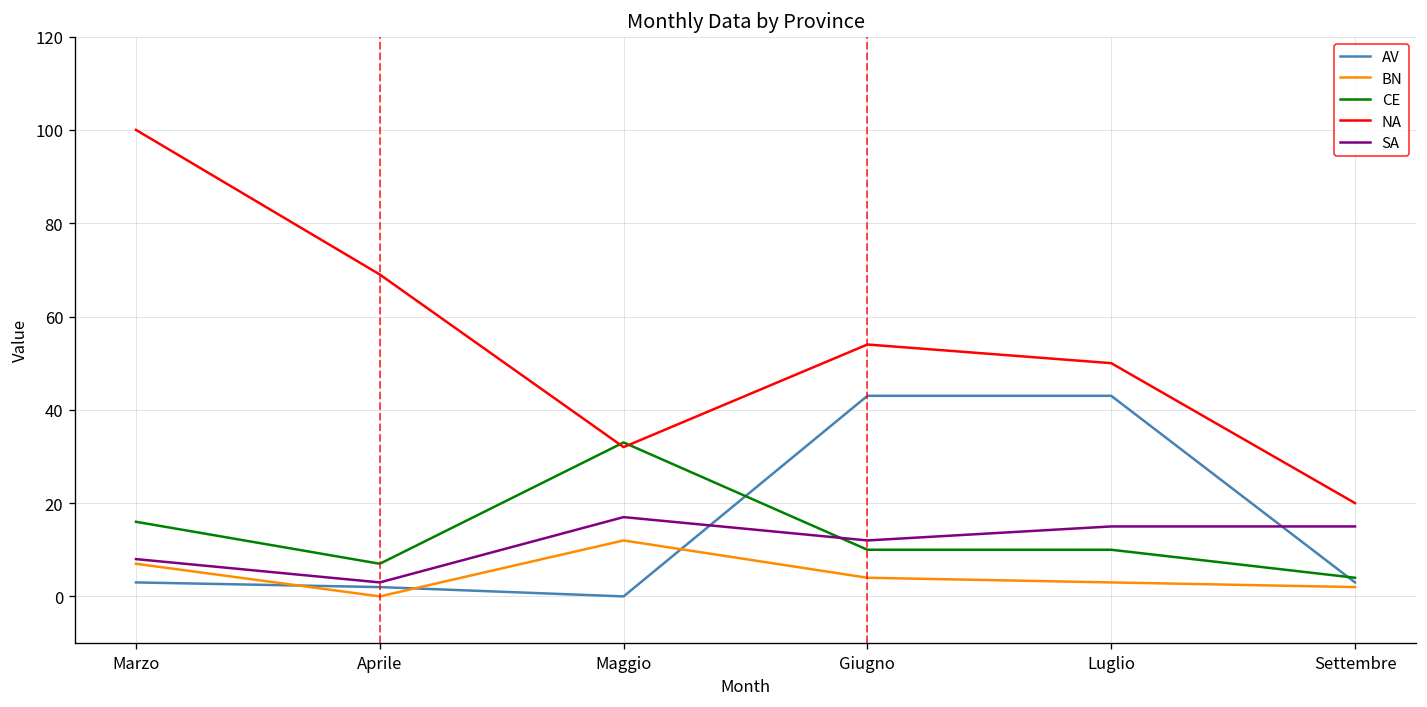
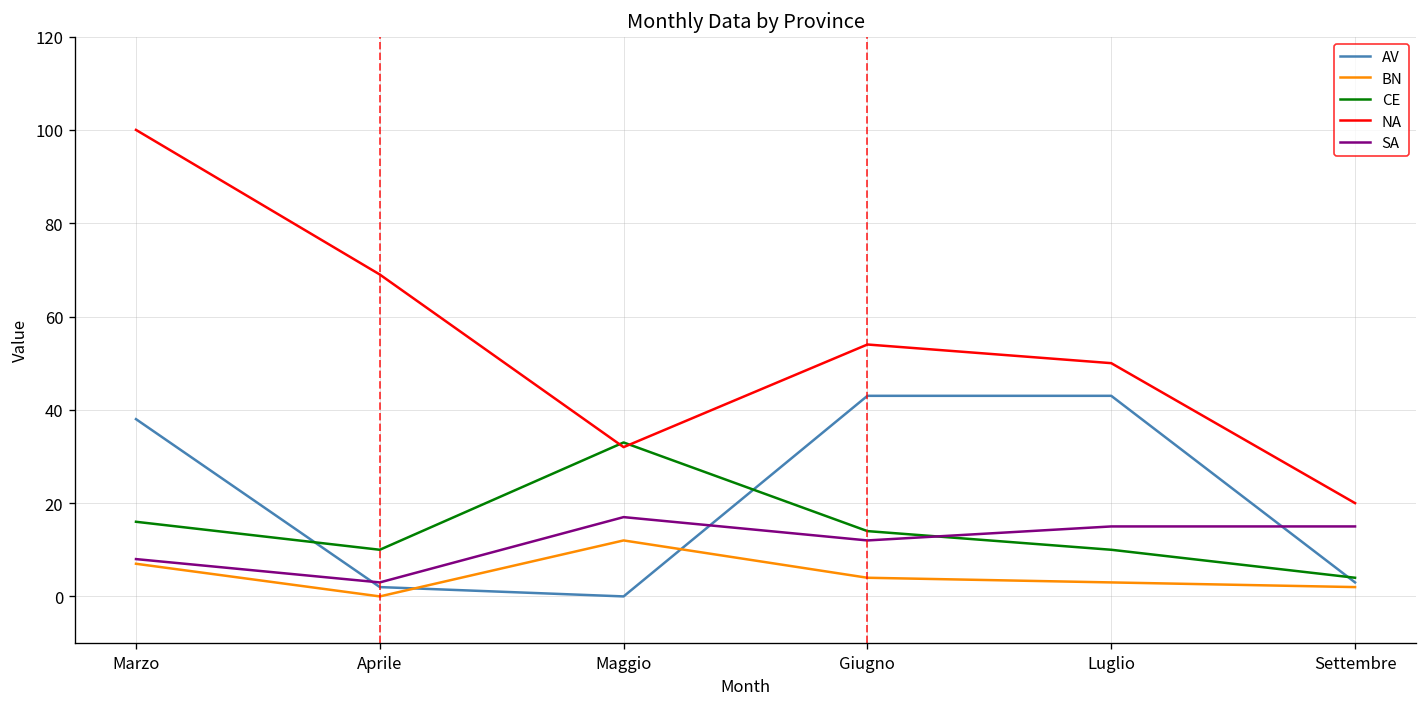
AV, Marzo: 3 -> 38
CE, Aprile: 7 -> 10
CE, Giugno: 10 -> 14
